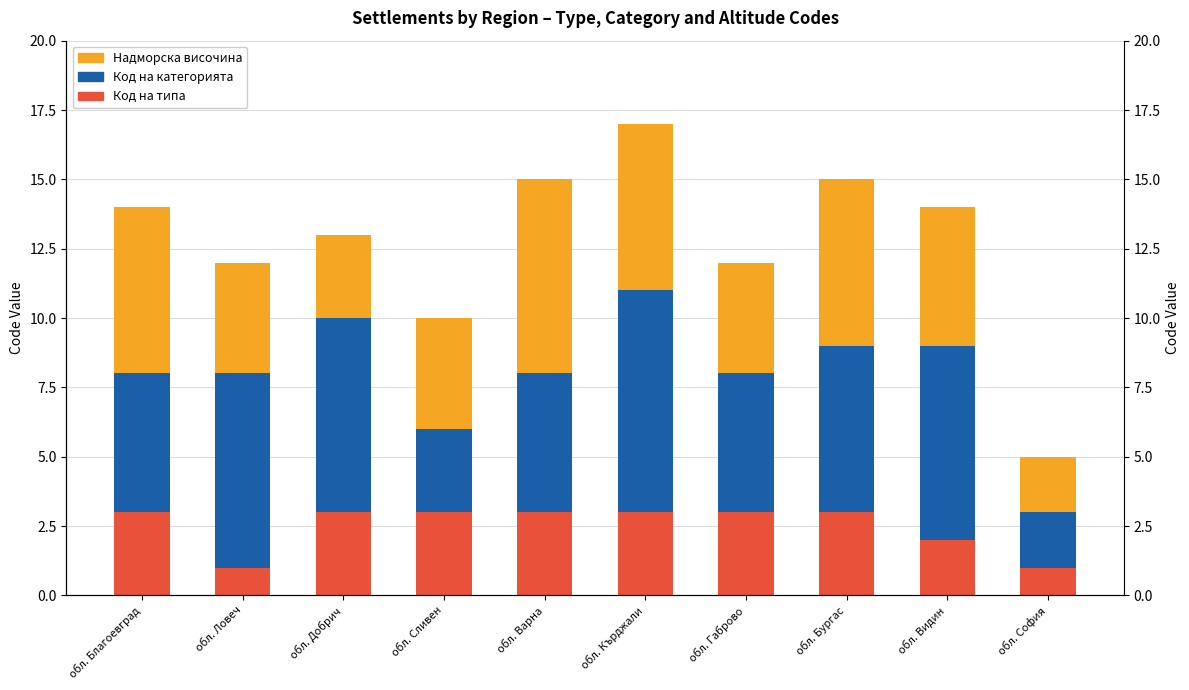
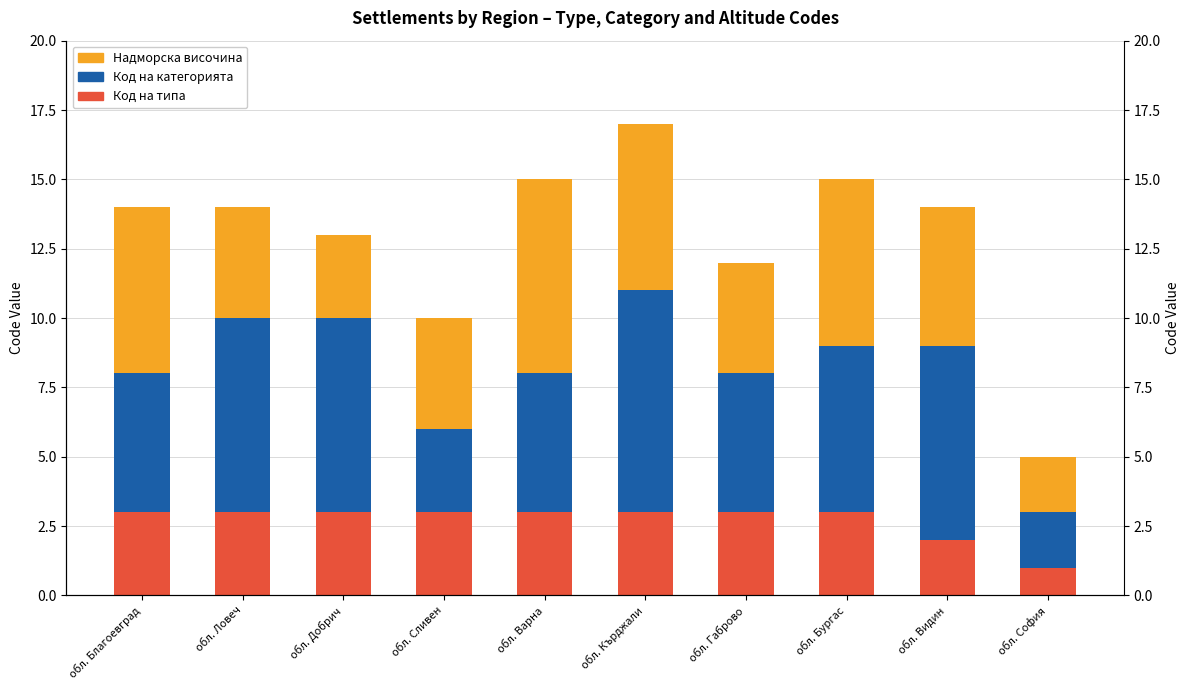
Код на типа, обл. Ловеч: 1 -> 3
